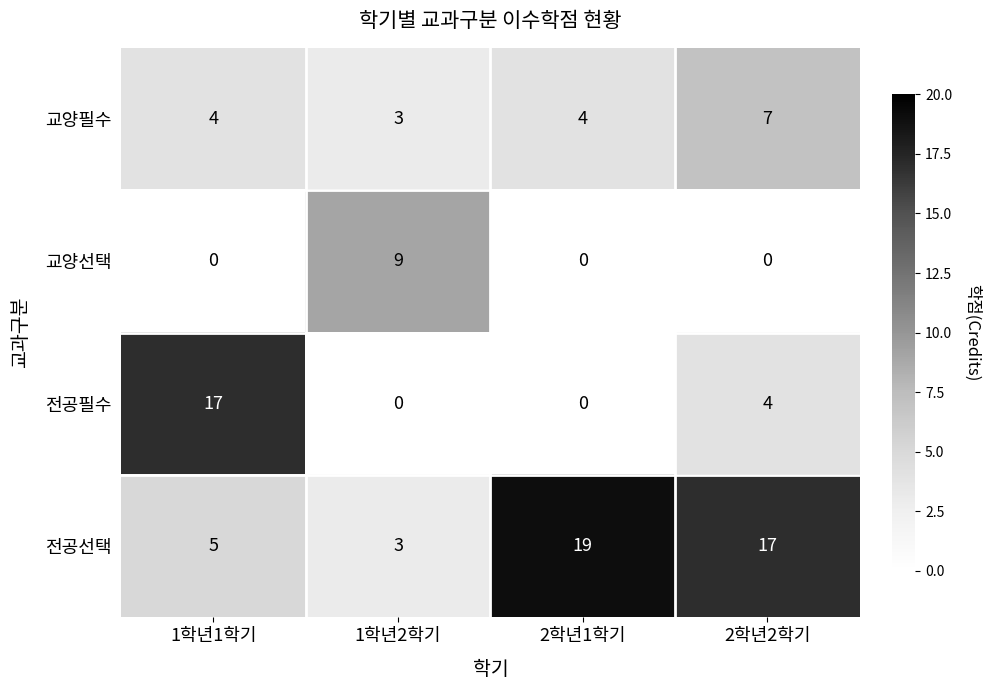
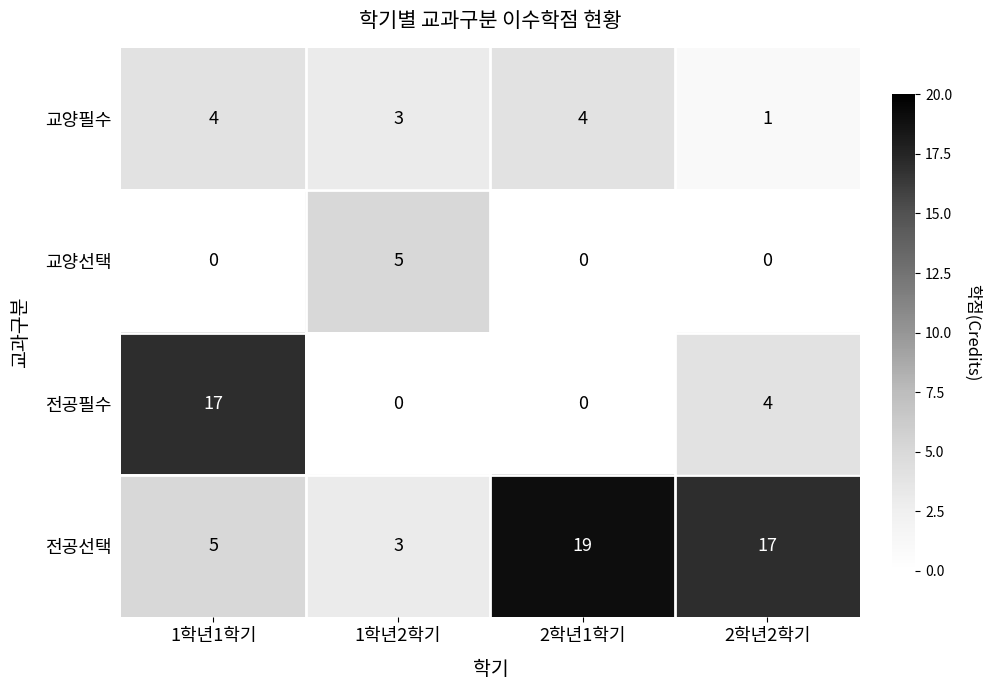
교양필수, 2학년2학기: 7 -> 1
교양선택, 1학년2학기: 9 -> 5
